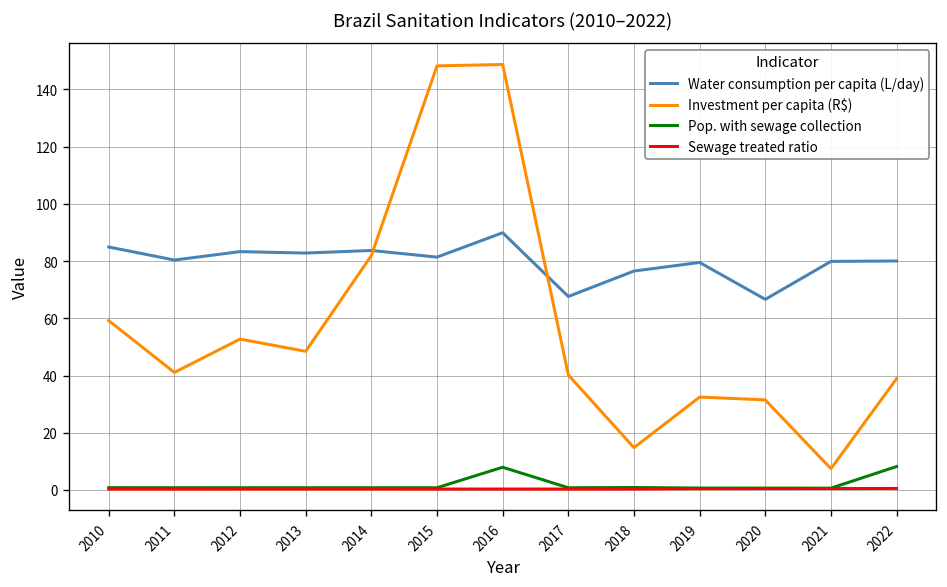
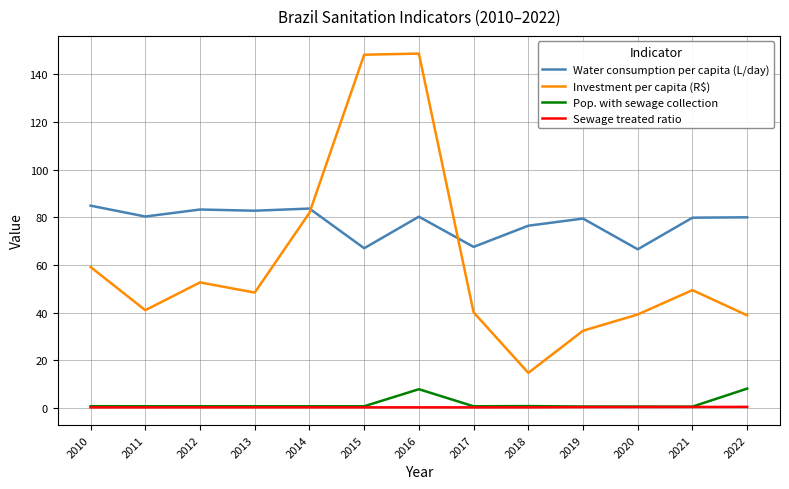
Water consumption per capita (L/day), 2015: 81 -> 67
Water consumption per capita (L/day), 2016: 90 -> 80
Investment per capita (R$), 2020: 31 -> 39
Investment per capita (R$), 2021: 7 -> 49
